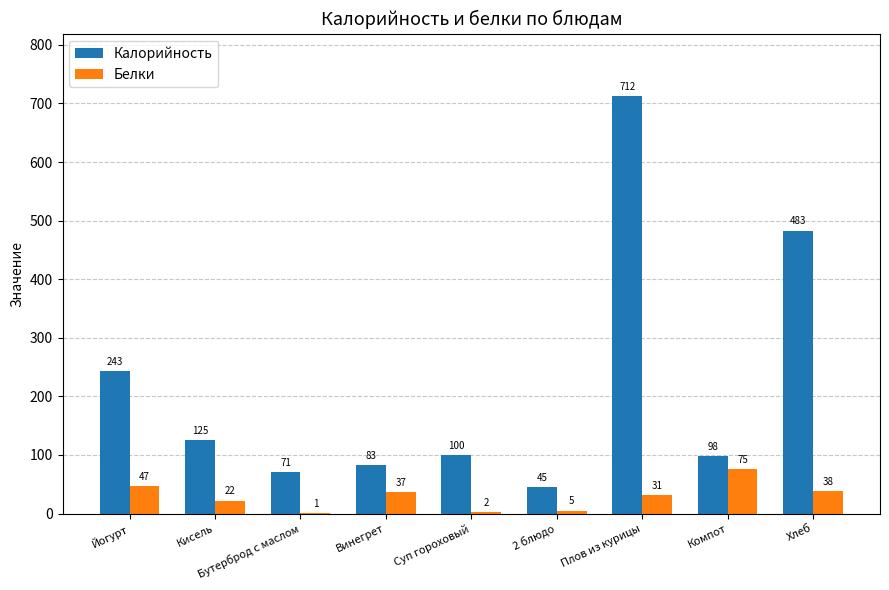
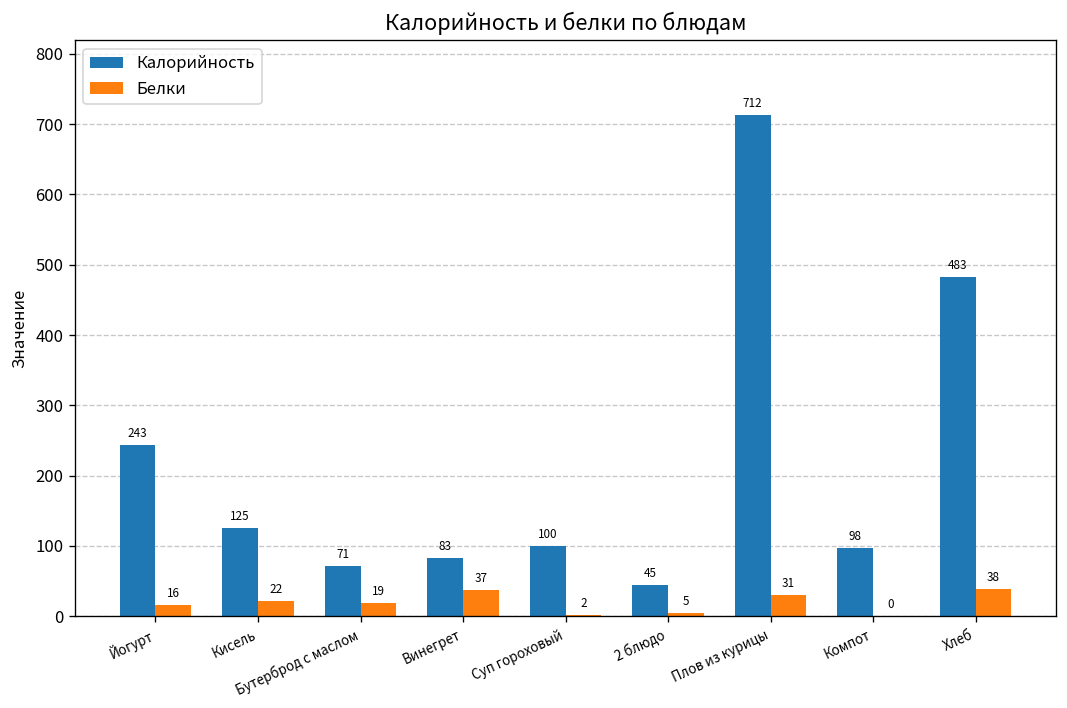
Белки, Йогурт: 47 -> 16
Белки, Бутерброд с маслом: 1 -> 19
Белки, Компот: 75 -> 0
